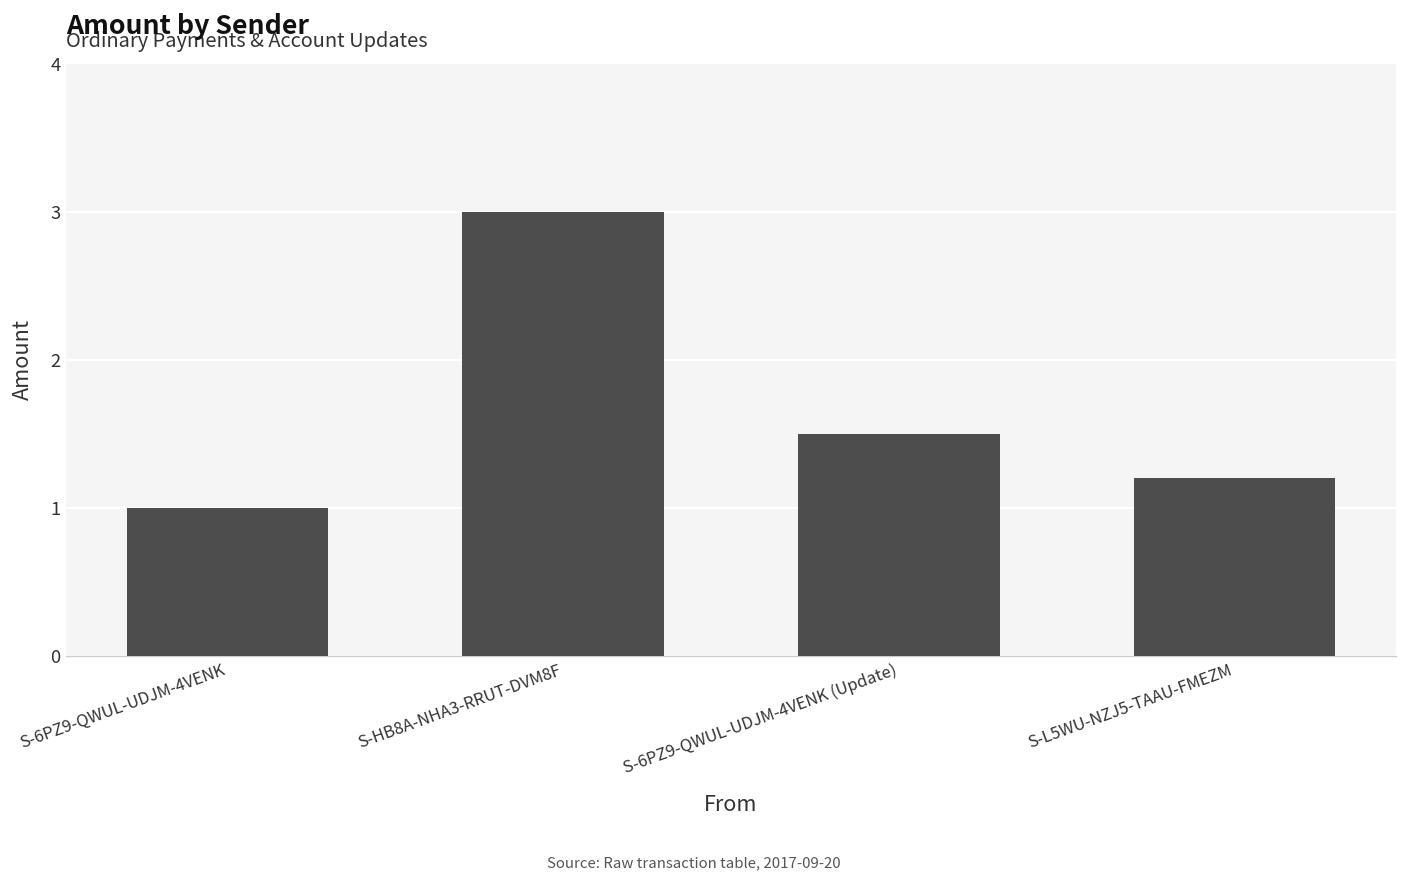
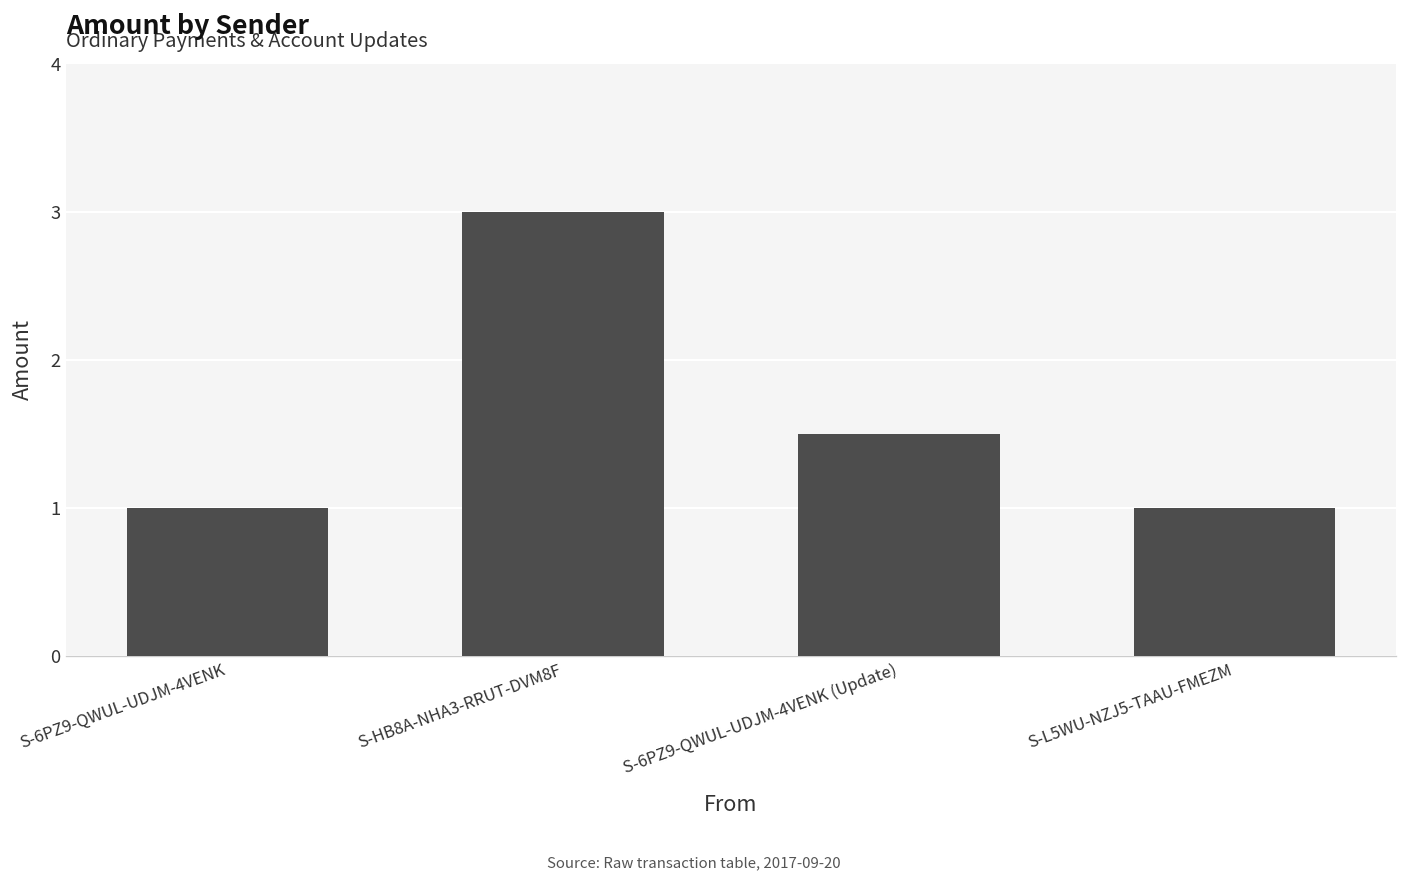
S-L5WU-NZJ5-TAAU-FMEZM: 1.2 -> 1.0
